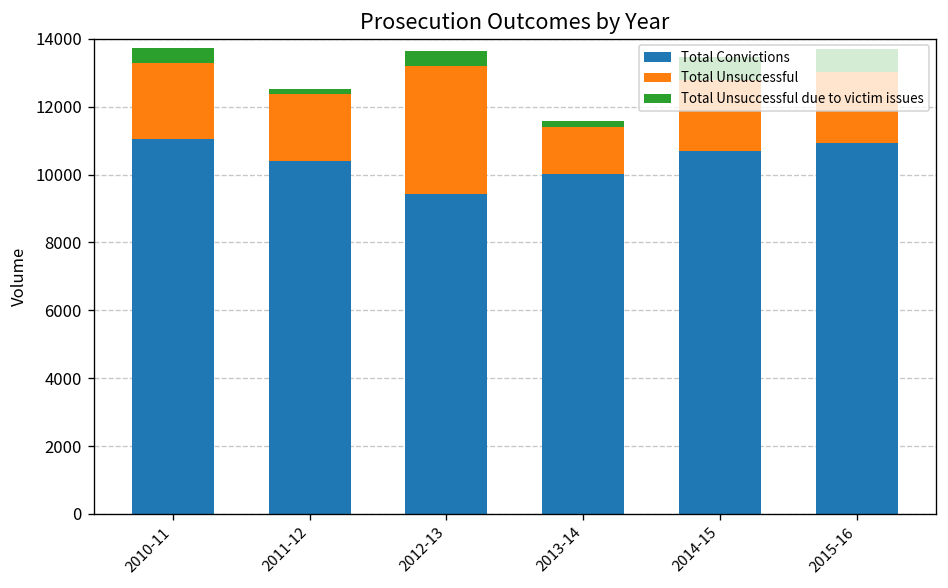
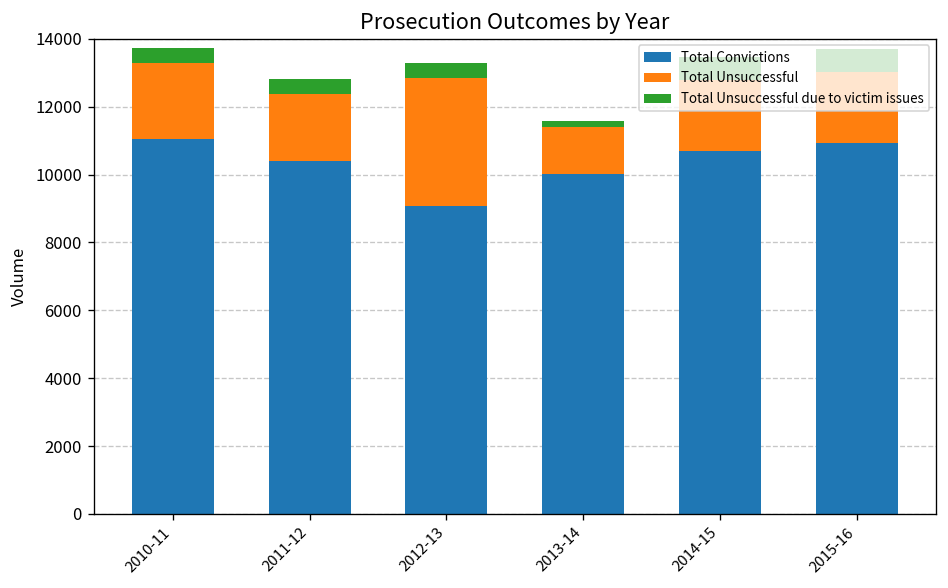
Total Unsuccessful due to victim issues, 2011-12: 100 -> 500
Total Convictions, 2012-13: 9400 -> 9100
